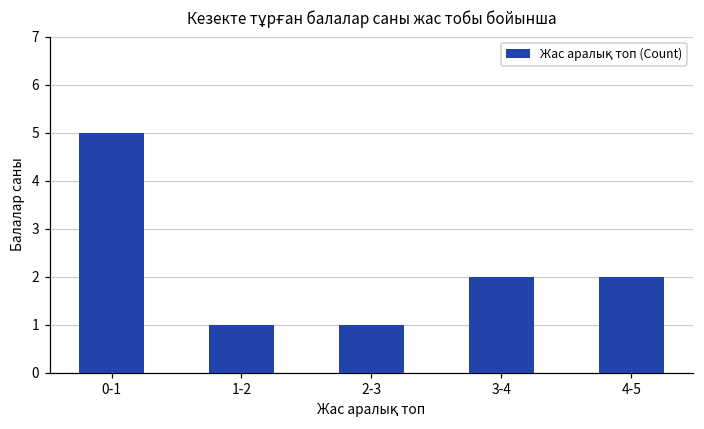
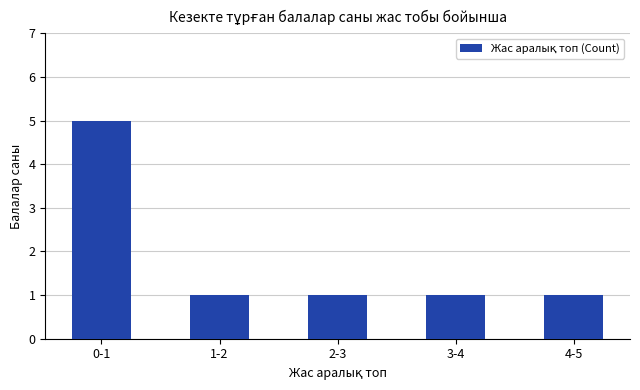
3-4: 2 -> 1
4-5: 2 -> 1
